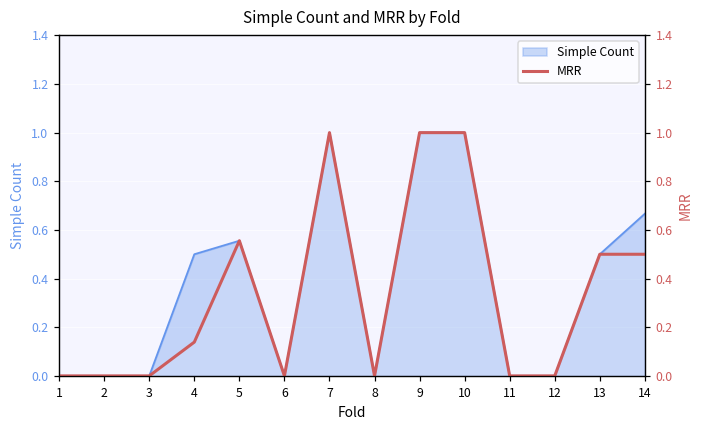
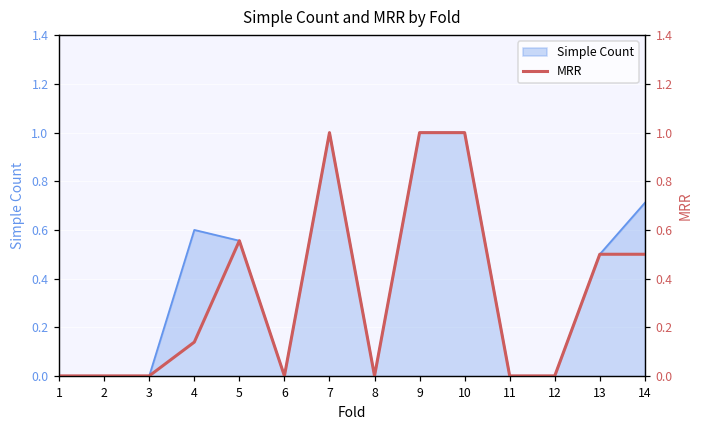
Simple Count, 4: 0.5 -> 0.6
Simple Count, 14: 0.67 -> 0.71
